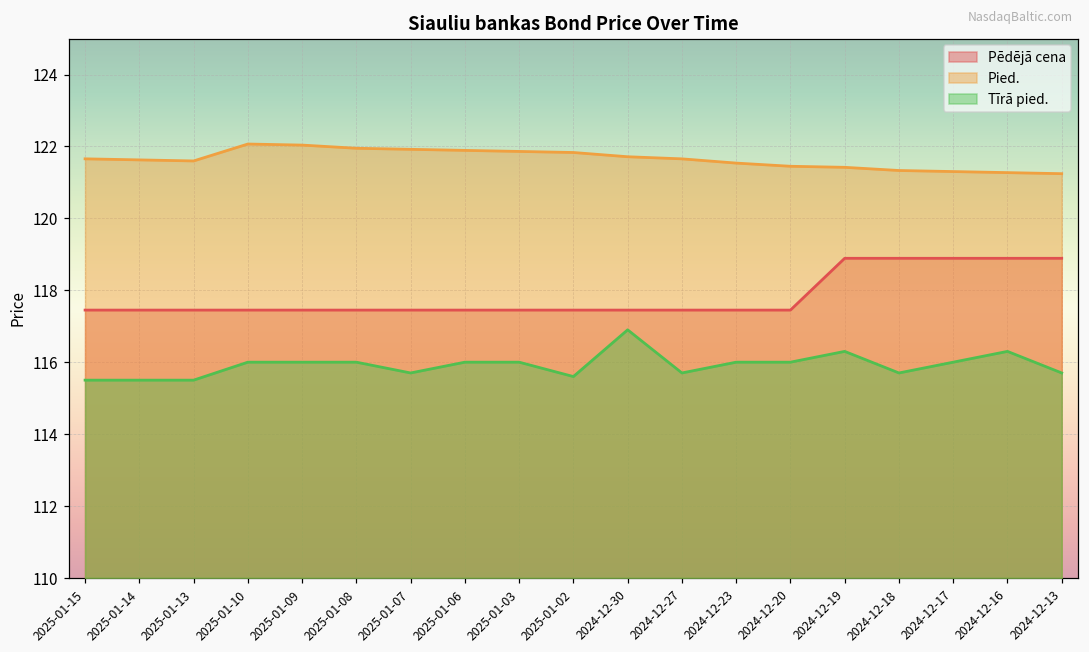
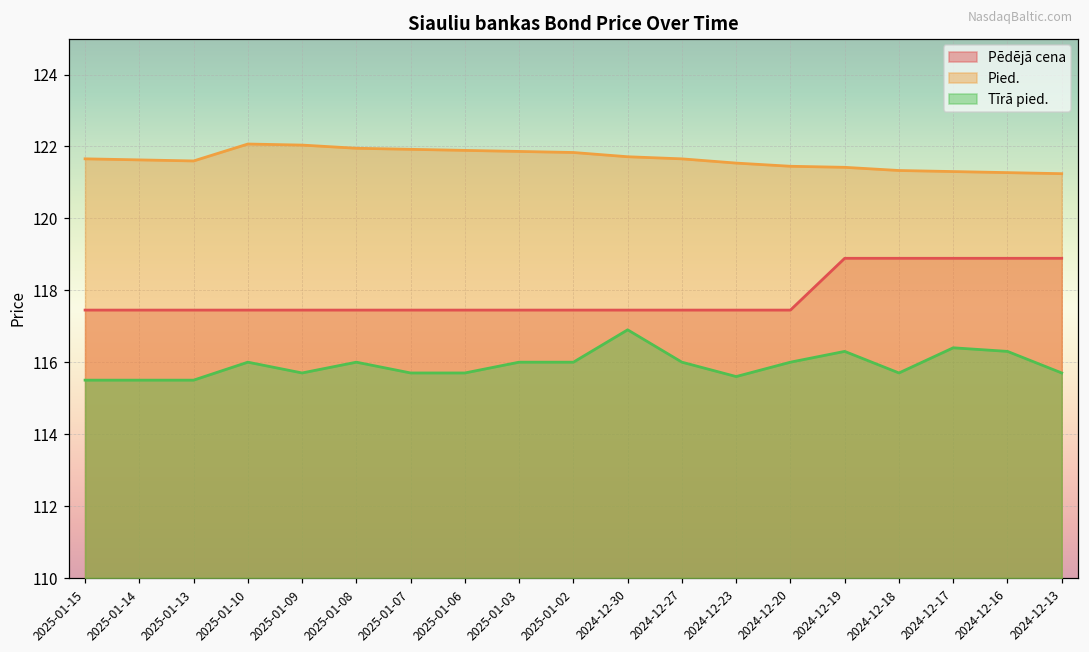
Tīrā pied., 2025-01-09: 116.0 -> 115.7
Tīrā pied., 2025-01-06: 116.0 -> 115.7
Tīrā pied., 2025-01-02: 115.6 -> 116.0
Tīrā pied., 2024-12-27: 115.7 -> 116.0
Tīrā pied., 2024-12-23: 116.0 -> 115.6
Tīrā pied., 2024-12-17: 116.0 -> 116.4
